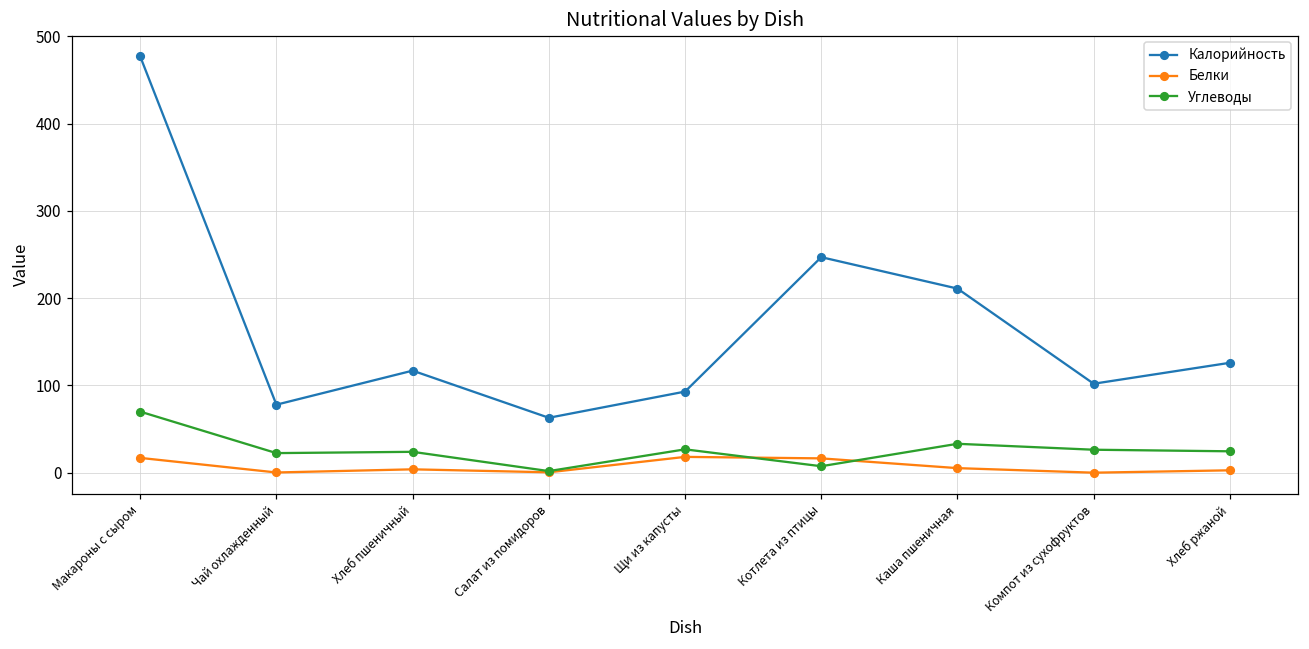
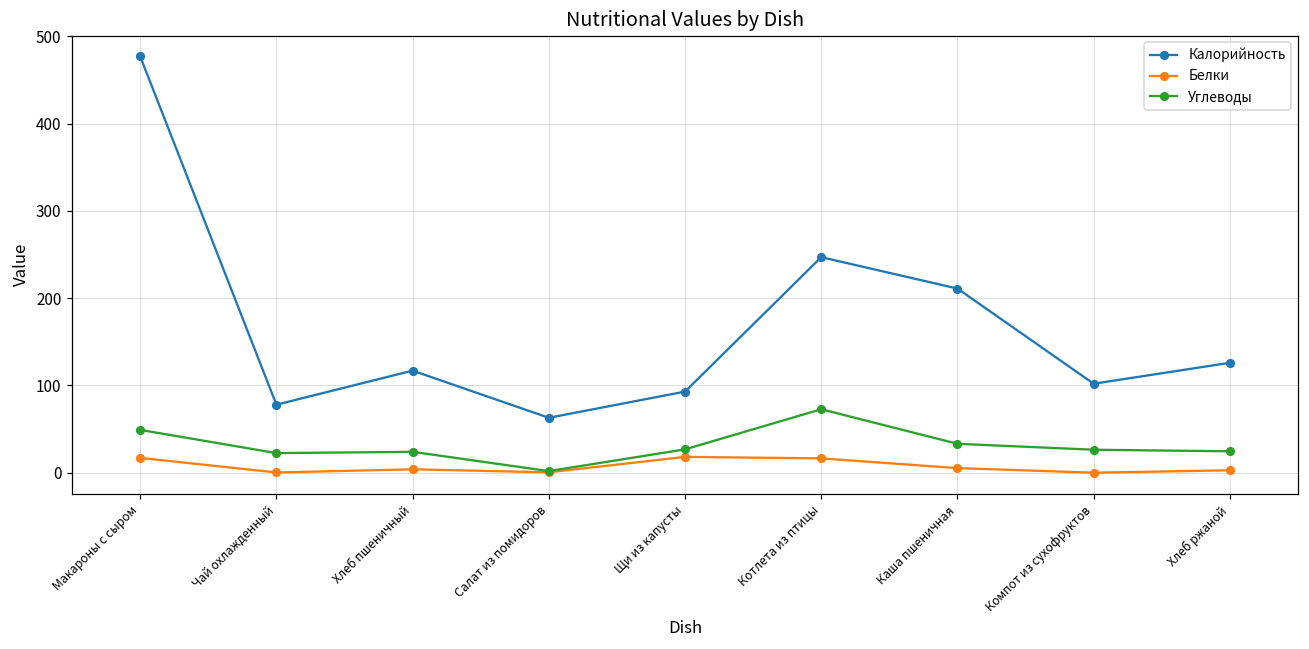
Углеводы, Макароны с сыром: 70 -> 50
Углеводы, Котлета из птицы: 10 -> 70
